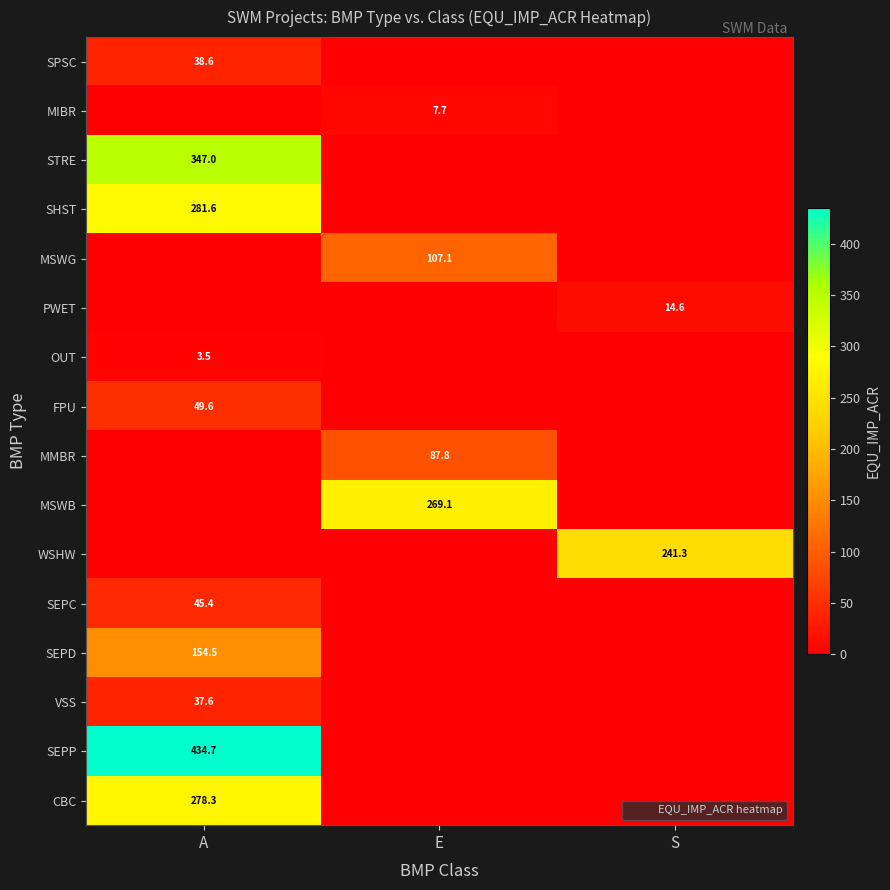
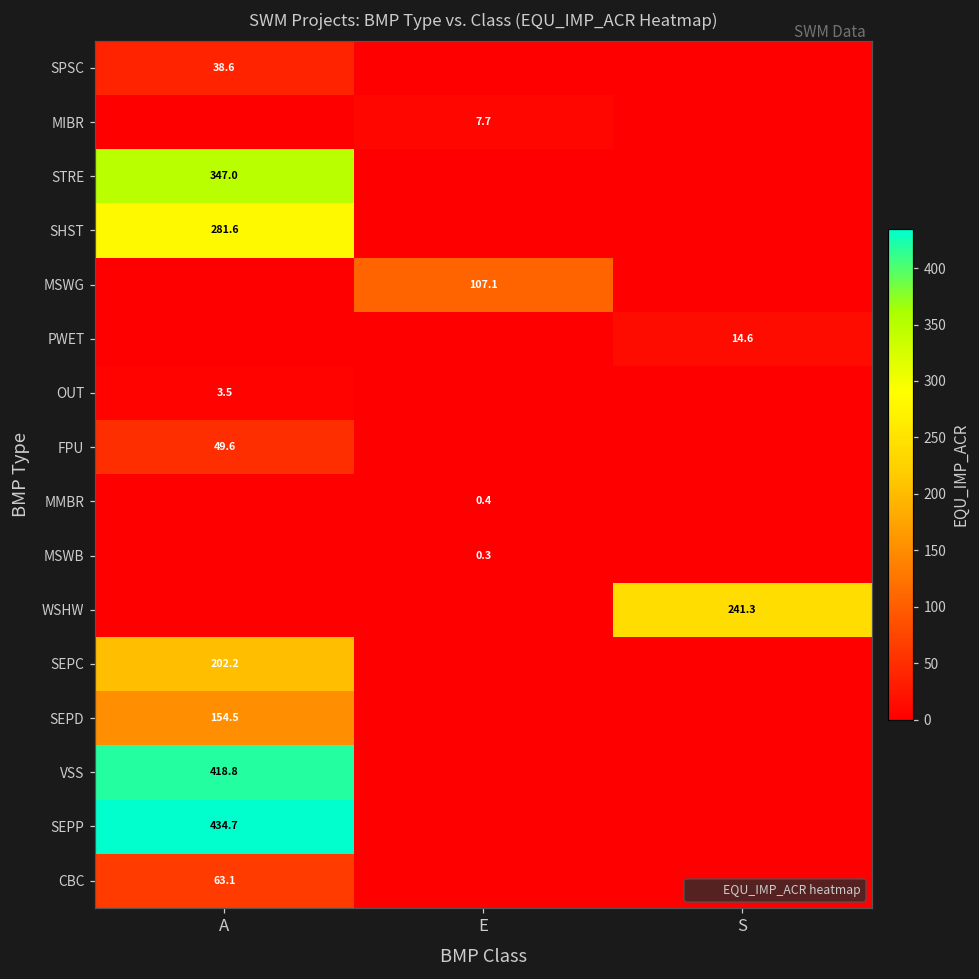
MMBR, E: 87.8 -> 0.4
MSWB, E: 269.1 -> 0.3
SEPC, A: 45.4 -> 202.2
VSS, A: 37.6 -> 418.8
CBC, A: 278.3 -> 63.1
